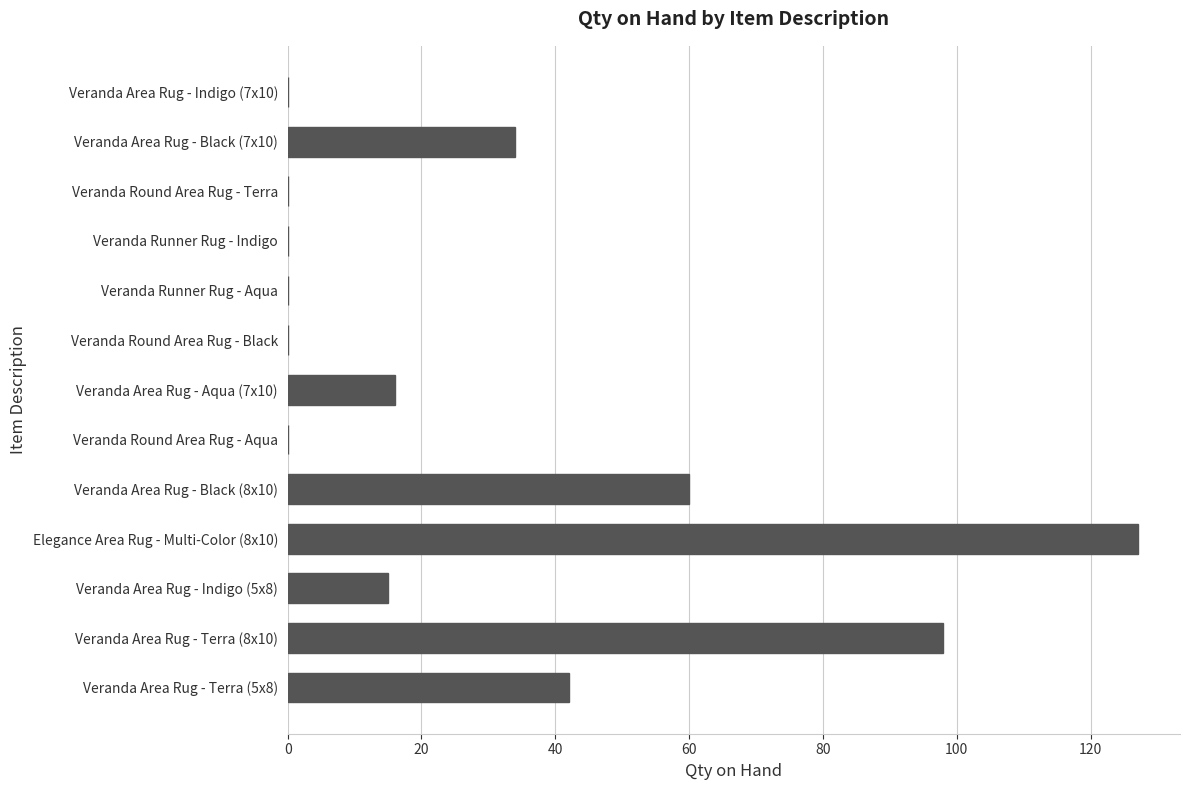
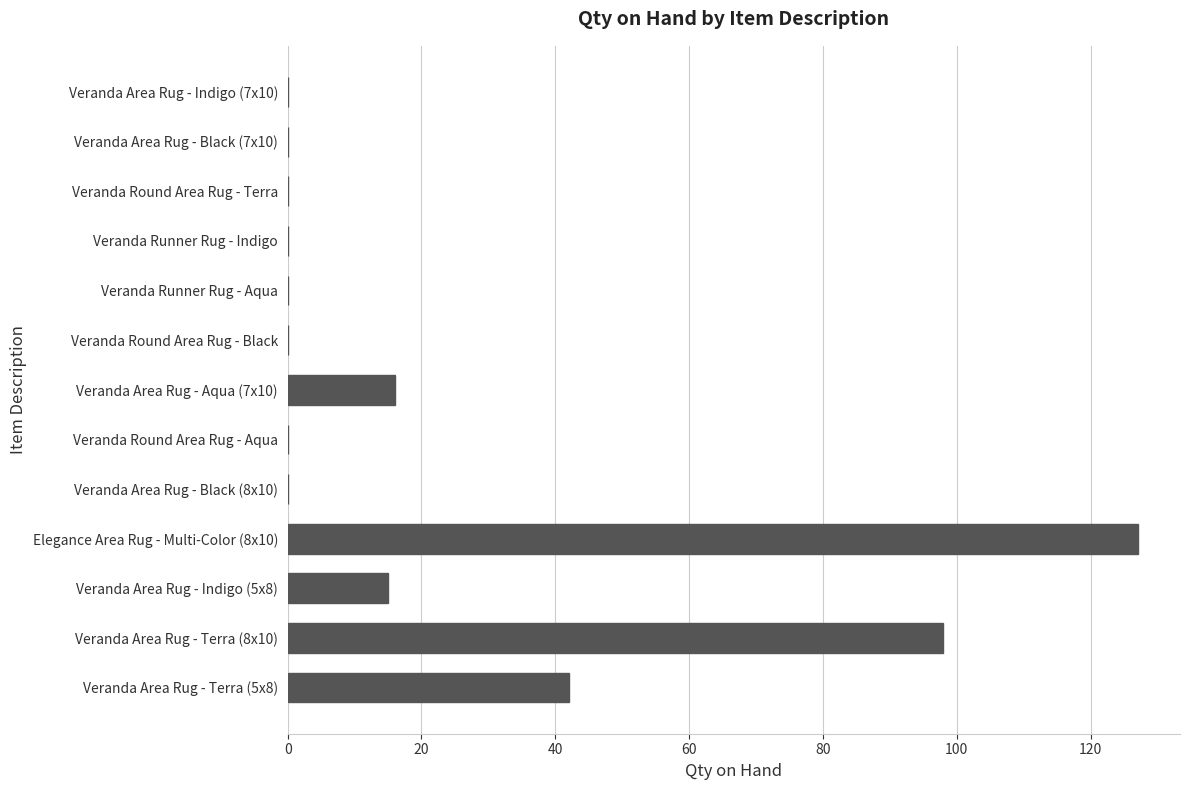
Veranda Area Rug - Black (7x10): 34 -> 0
Veranda Area Rug - Black (8x10): 60 -> 0
